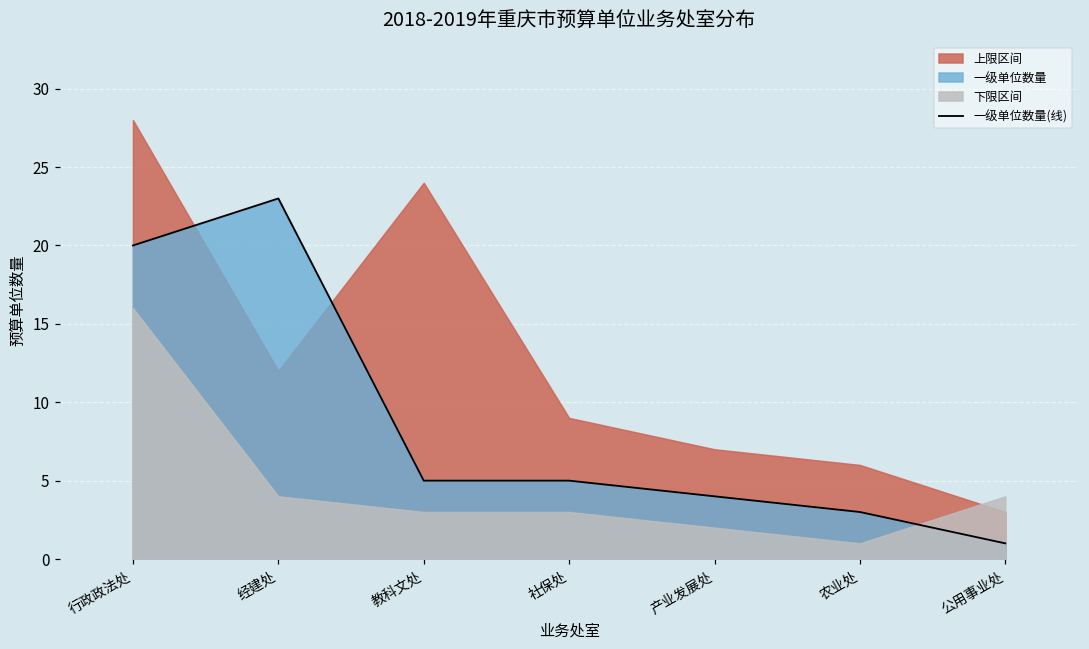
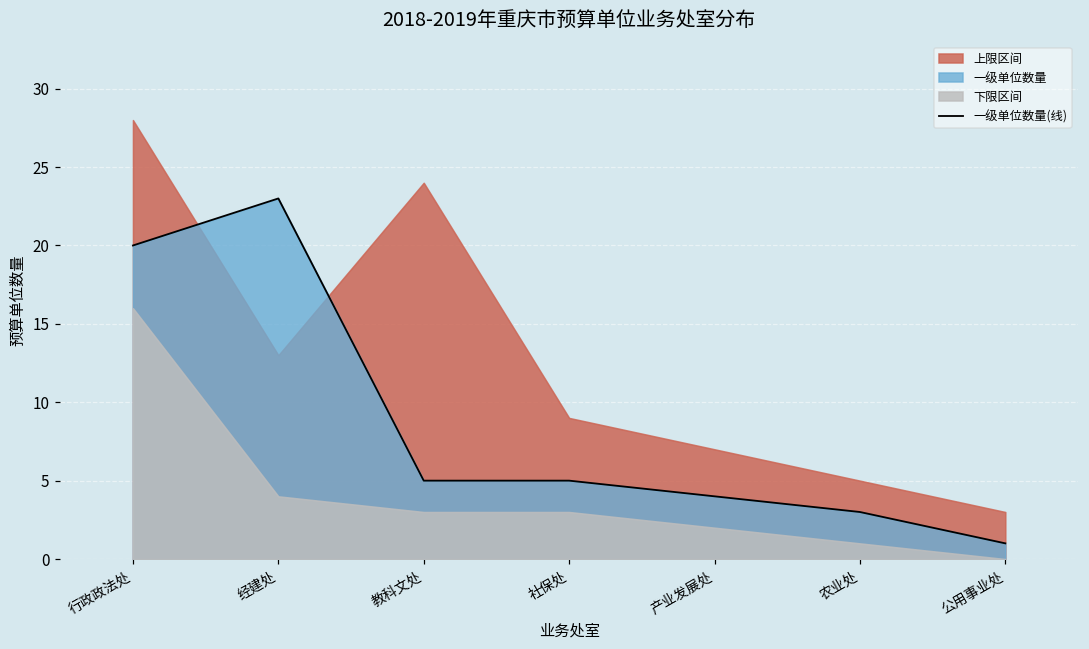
上限区间, 经建处: 12 -> 13
上限区间, 农业处: 6 -> 5
下限区间, 公用事业处: 4 -> 0
